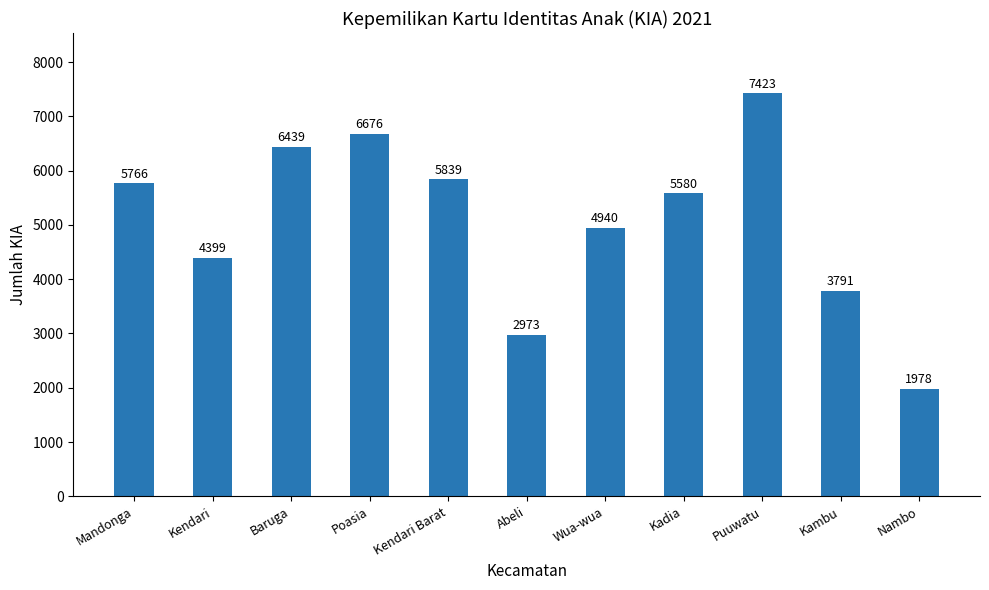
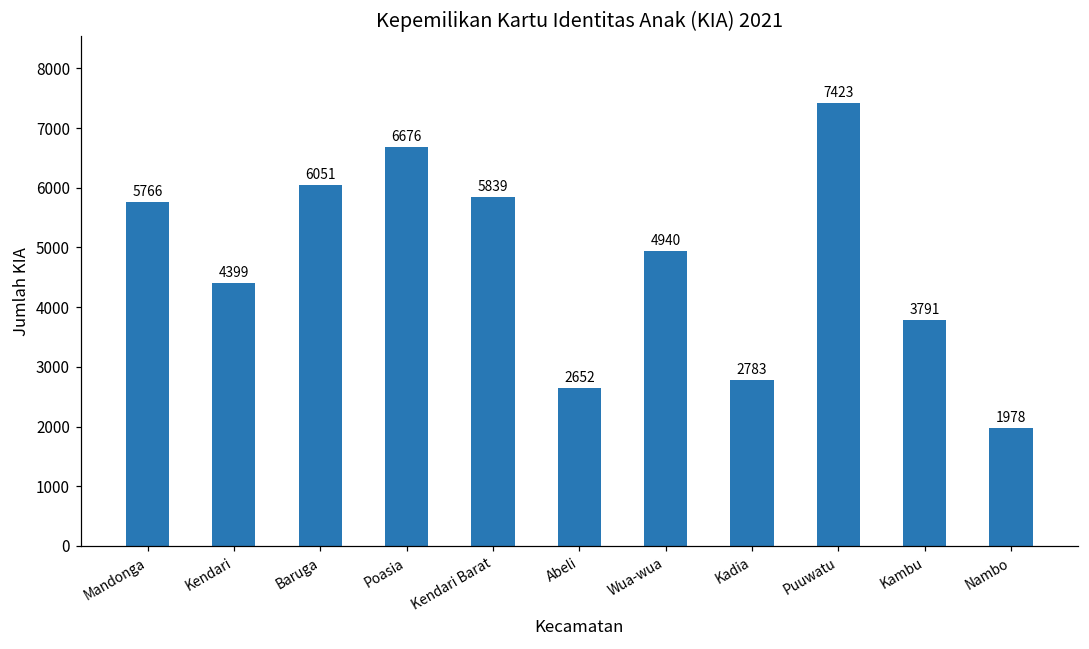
Baruga: 6439 -> 6051
Abeli: 2973 -> 2652
Kadia: 5580 -> 2783
